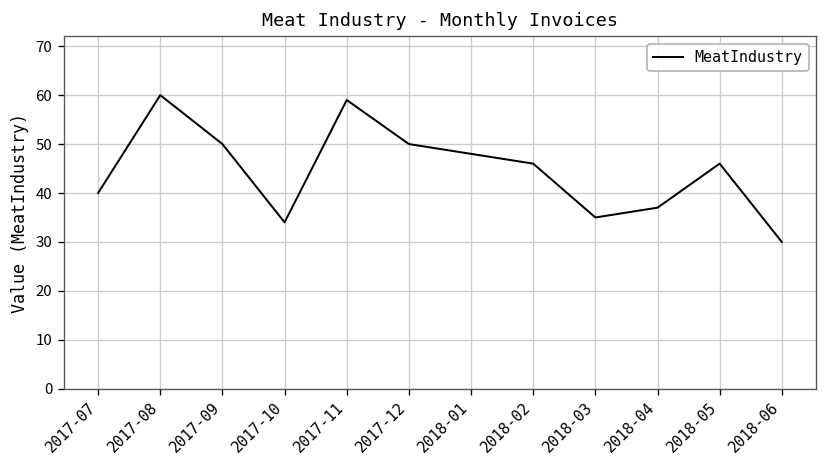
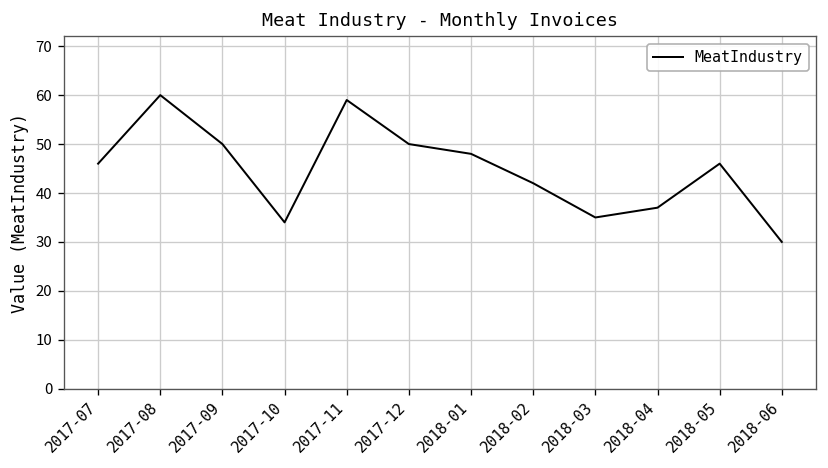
2017-07: 40 -> 46
2018-02: 46 -> 42
